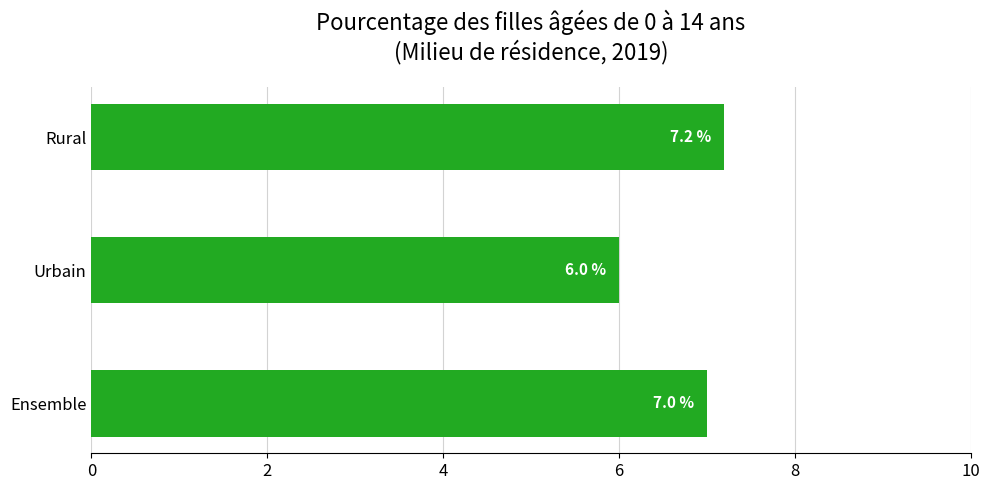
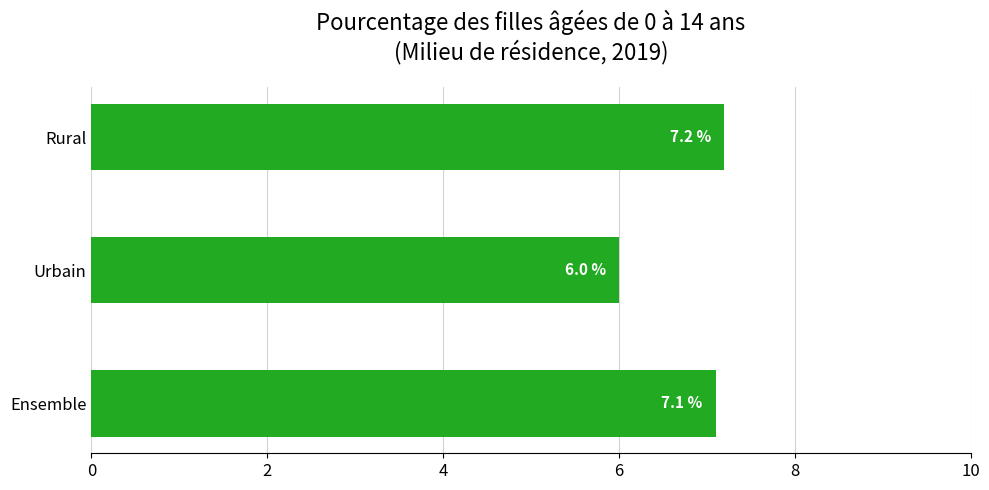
Ensemble: 7.0 % -> 7.1 %
